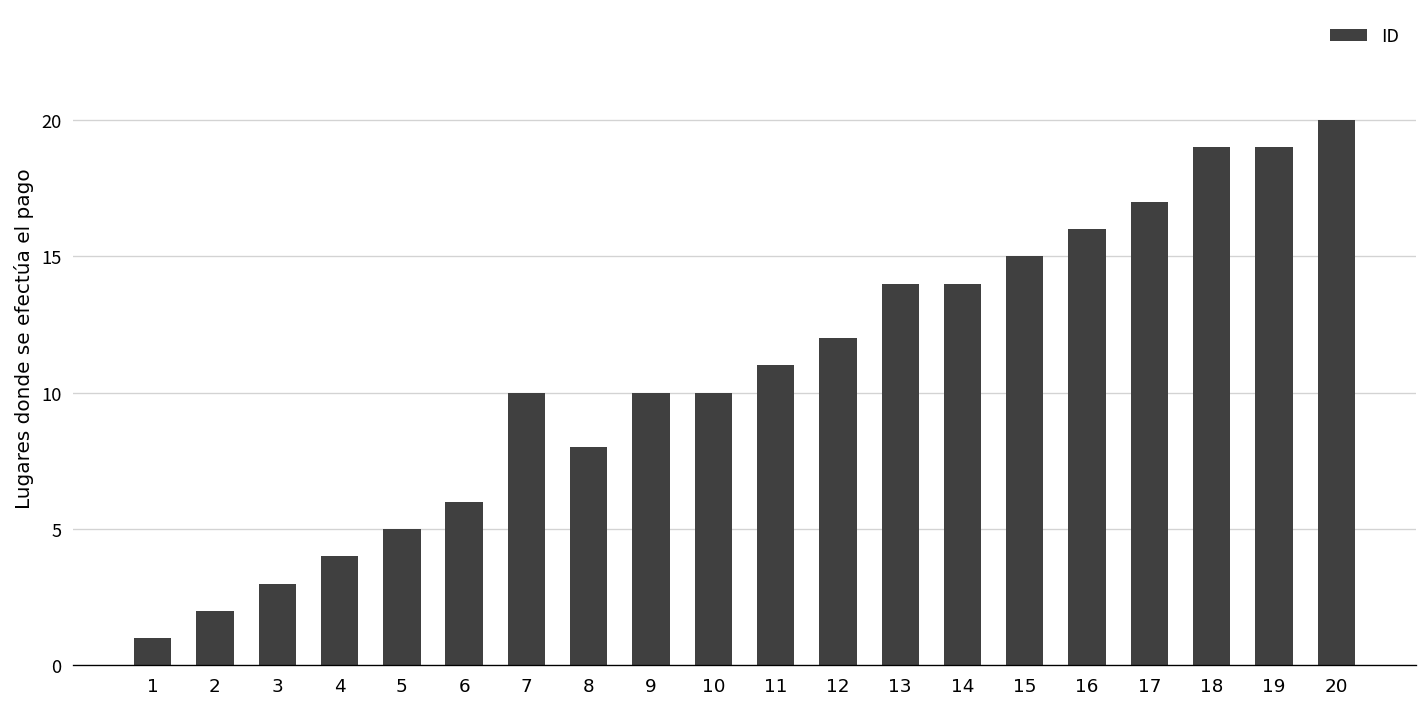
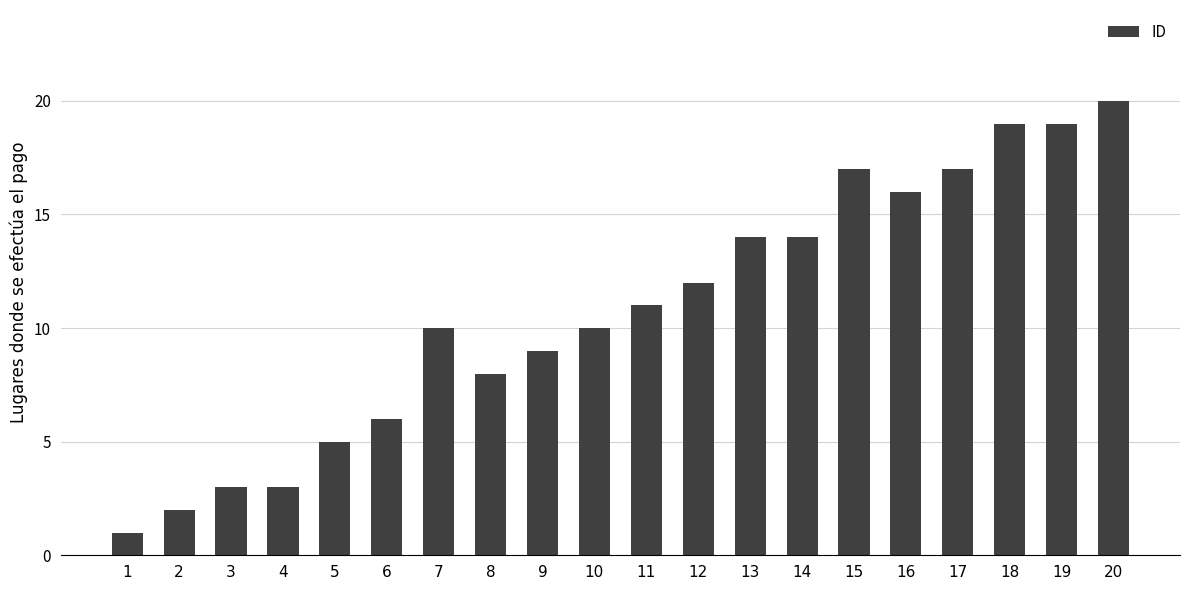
4: 4 -> 3
9: 10 -> 9
15: 15 -> 17
